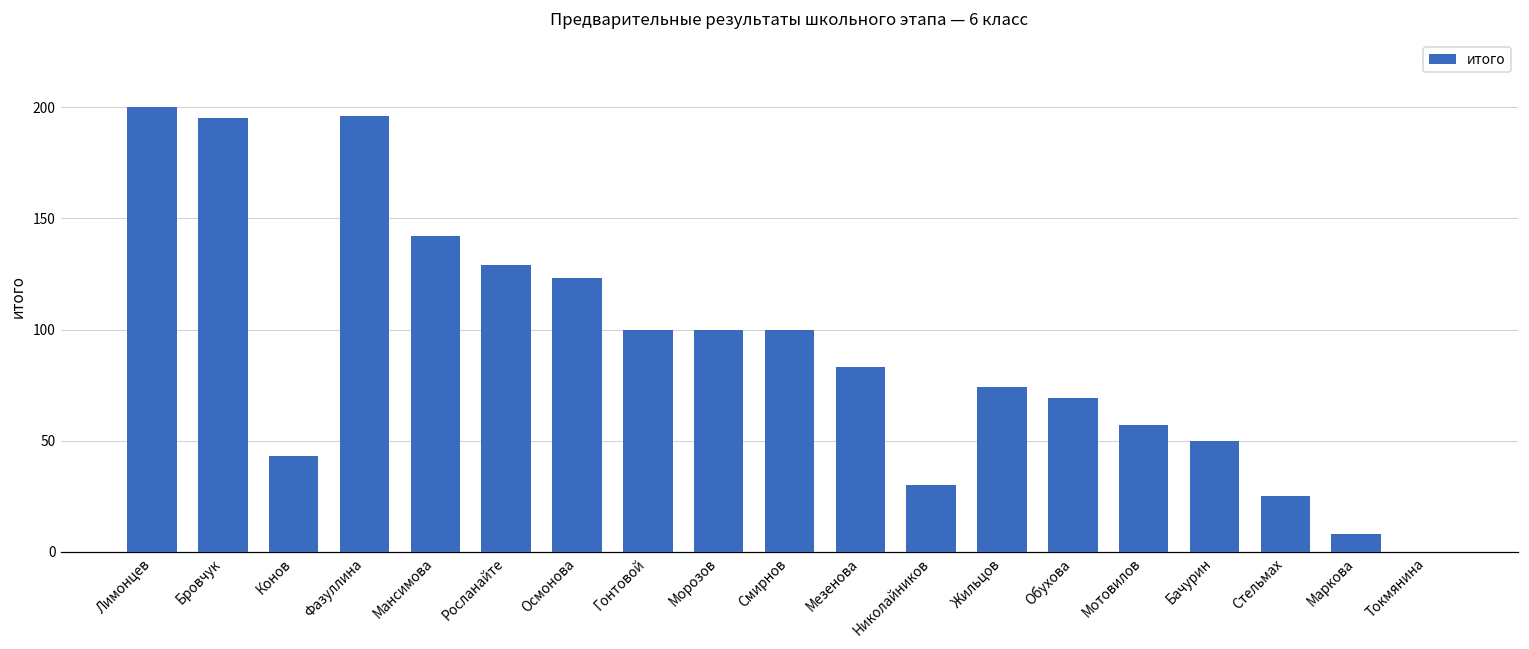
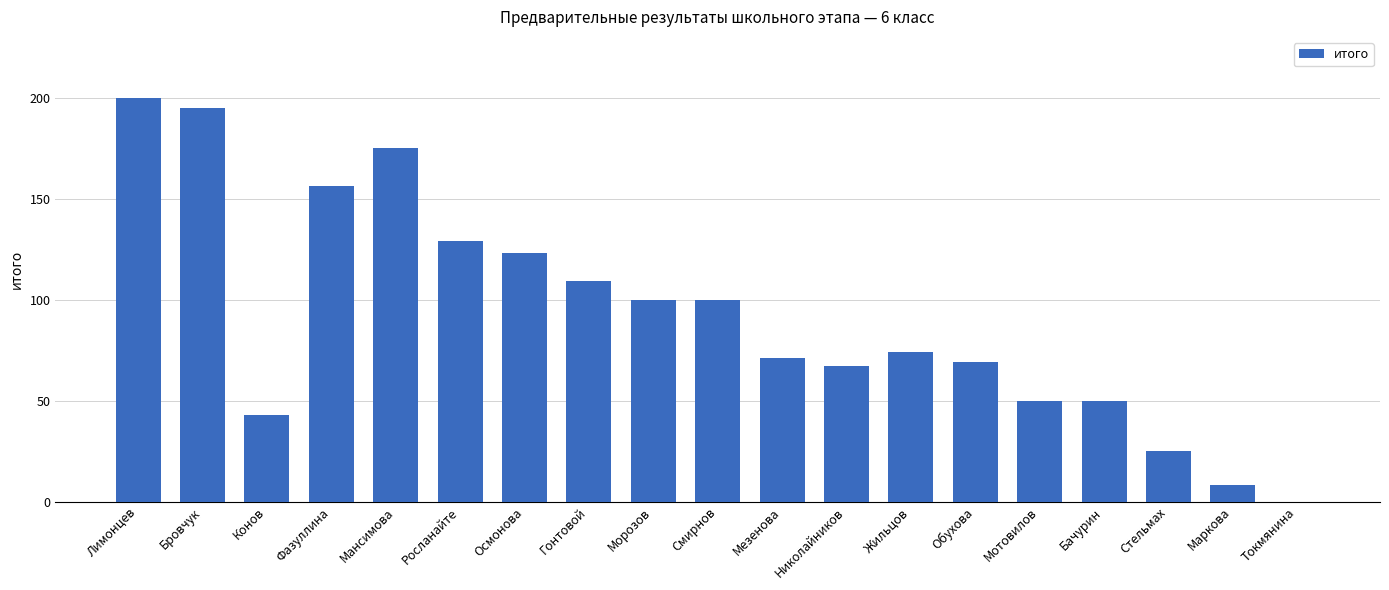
Фазуллина: 196 -> 156
Мансимова: 142 -> 175
Гонтовой: 100 -> 109
Мезенова: 83 -> 71
Николайников: 30 -> 67
Мотовилов: 57 -> 50
